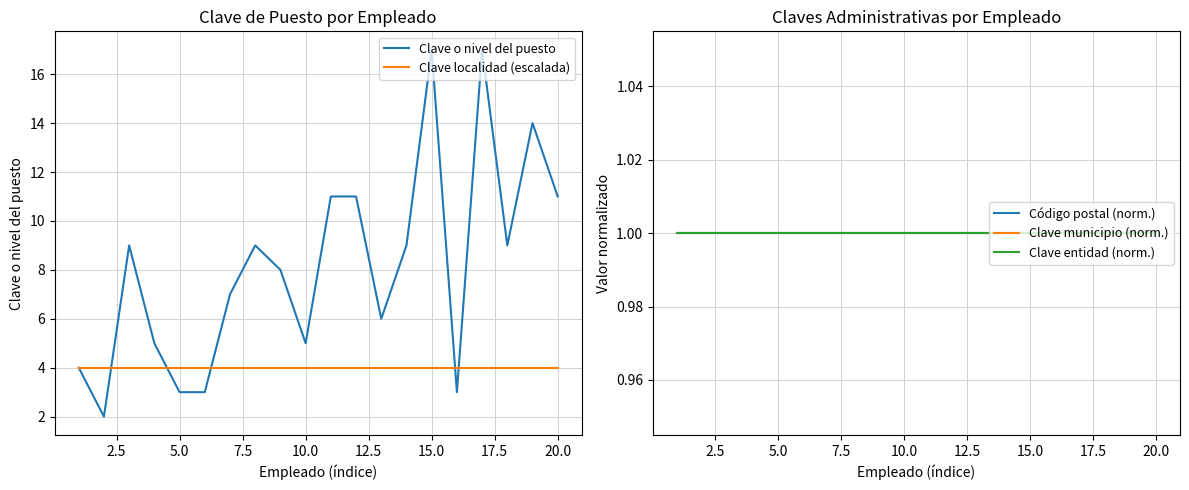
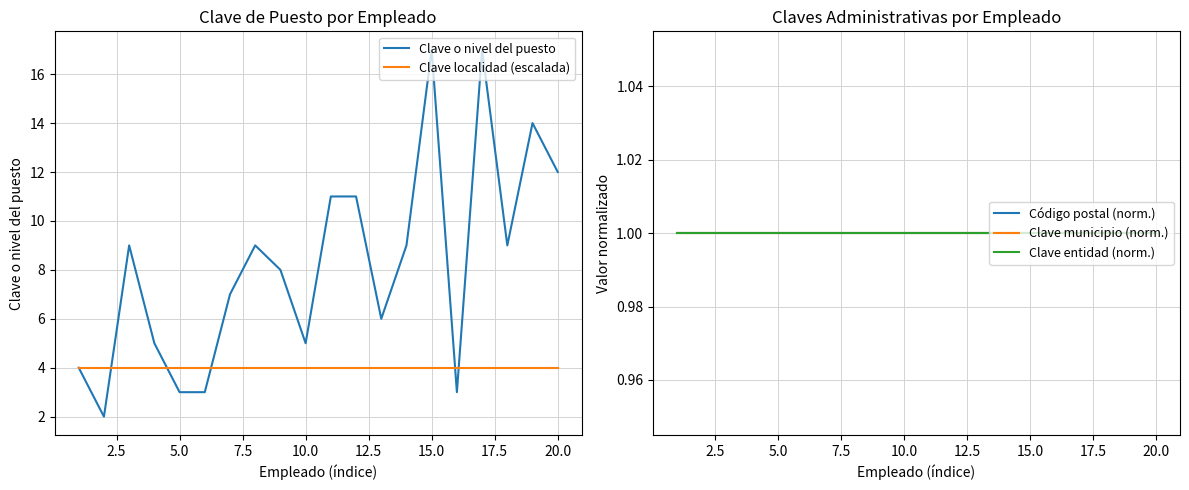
Clave de Puesto por Empleado, Clave o nivel del puesto, 20.0: 11 -> 12
